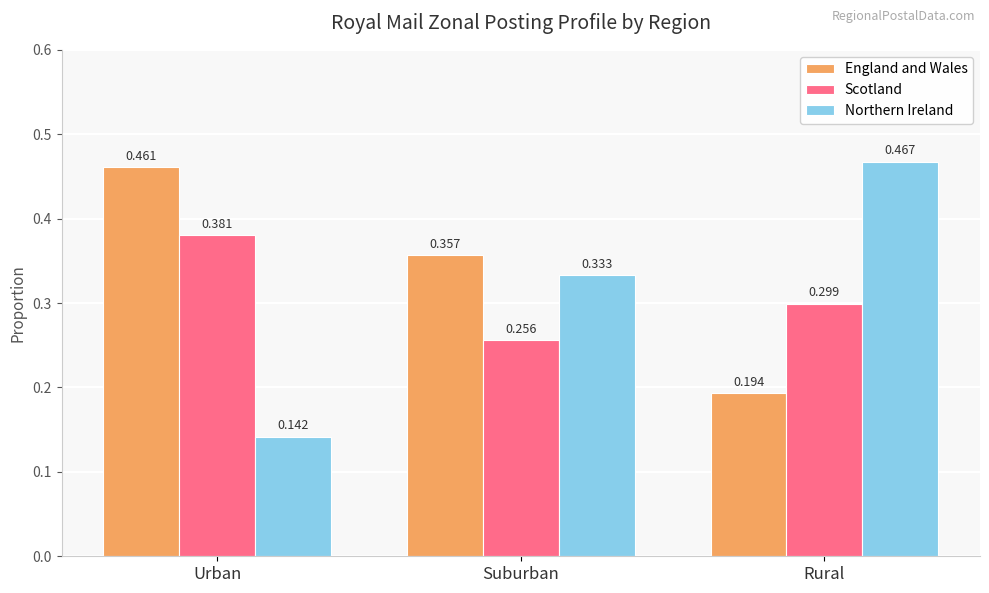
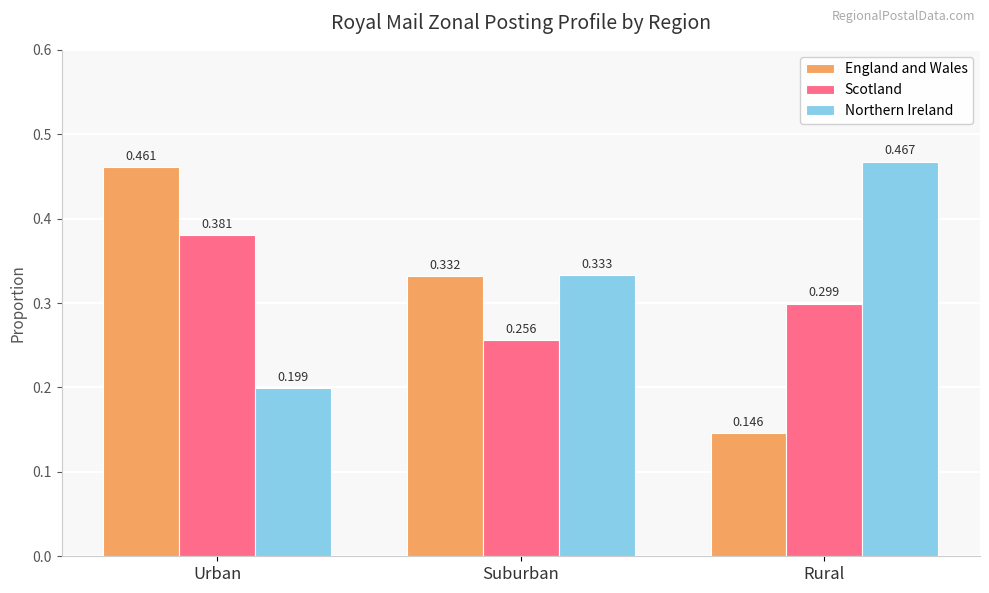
Northern Ireland, Urban: 0.142 -> 0.199
England and Wales, Suburban: 0.357 -> 0.332
England and Wales, Rural: 0.194 -> 0.146
